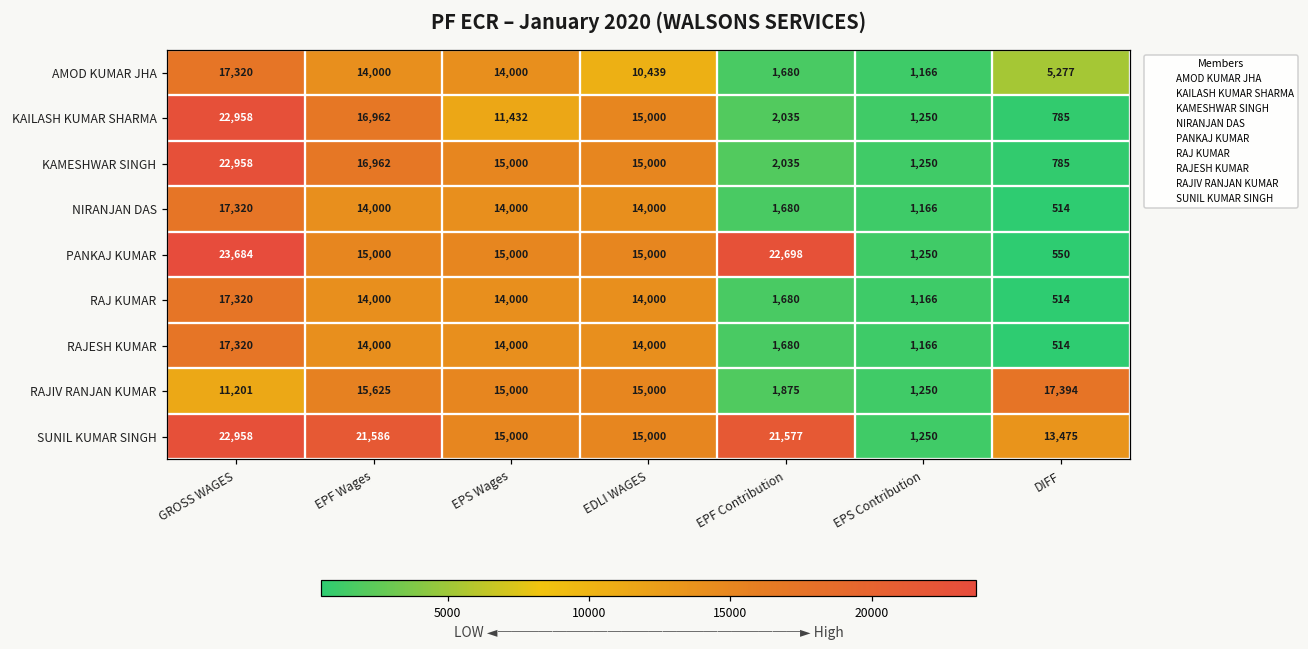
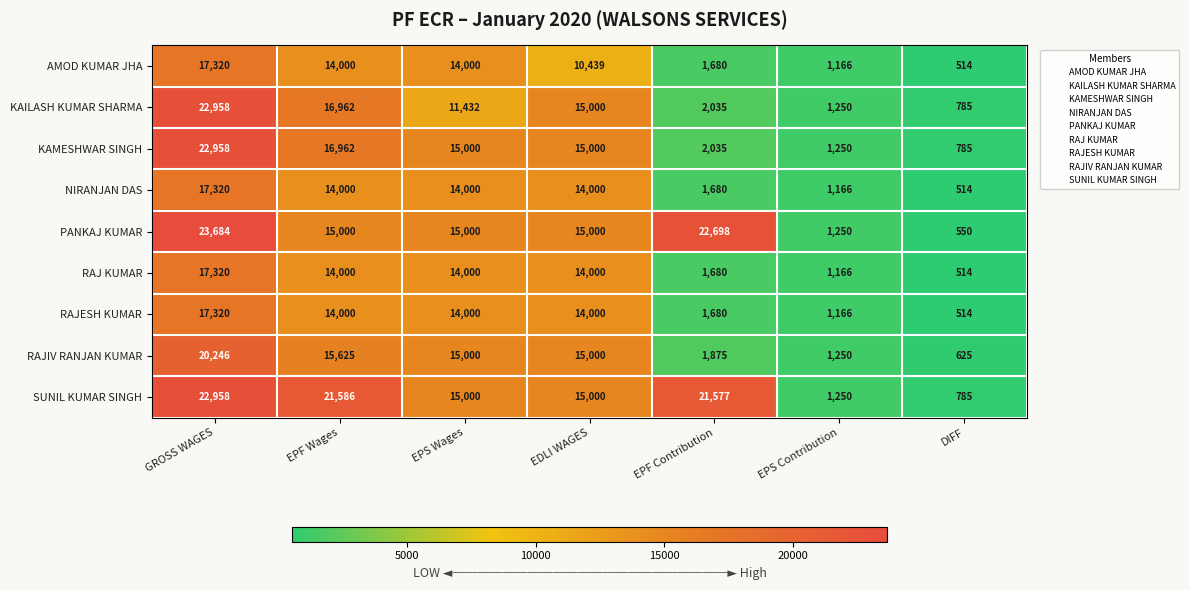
AMOD KUMAR JHA, DIFF: 5,277 -> 514
RAJIV RANJAN KUMAR, GROSS WAGES: 11,201 -> 20,246
RAJIV RANJAN KUMAR, DIFF: 17,394 -> 625
SUNIL KUMAR SINGH, DIFF: 13,475 -> 785
